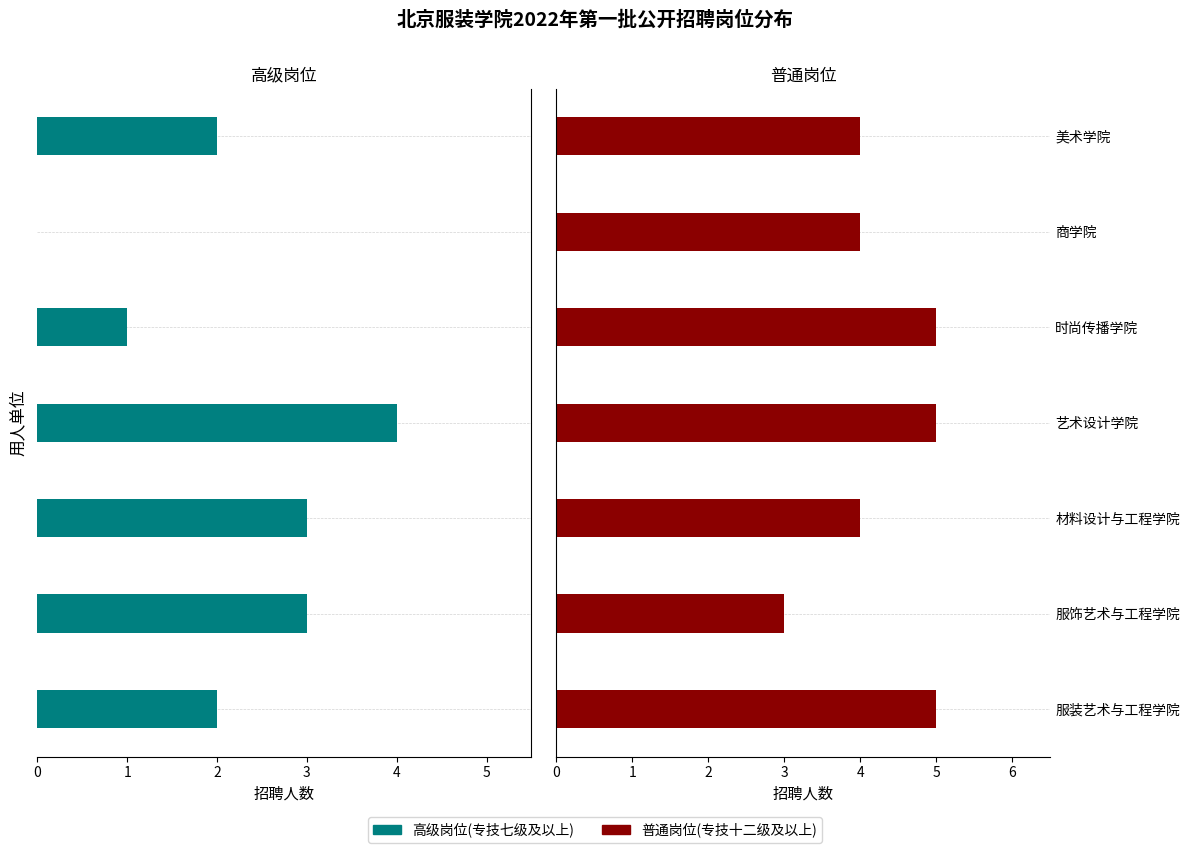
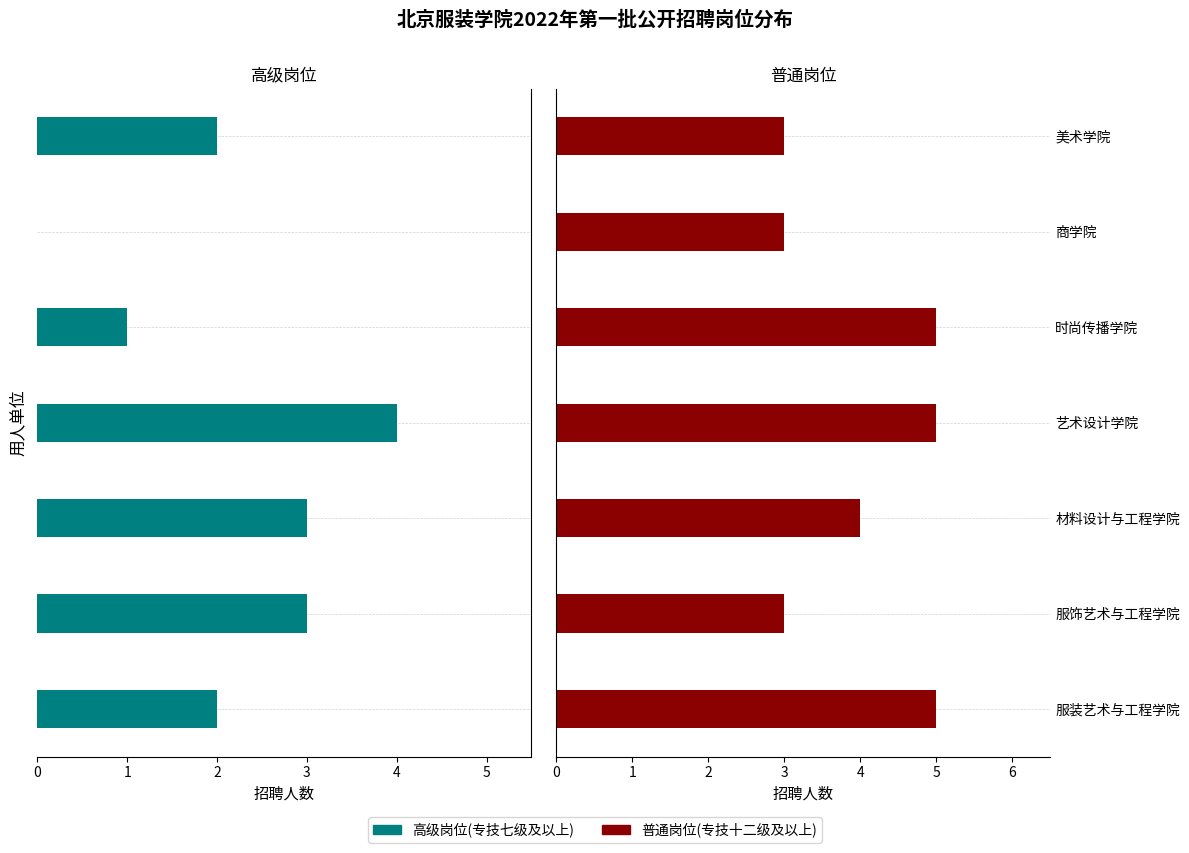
普通岗位, 美术学院: 4 -> 3
普通岗位, 商学院: 4 -> 3
